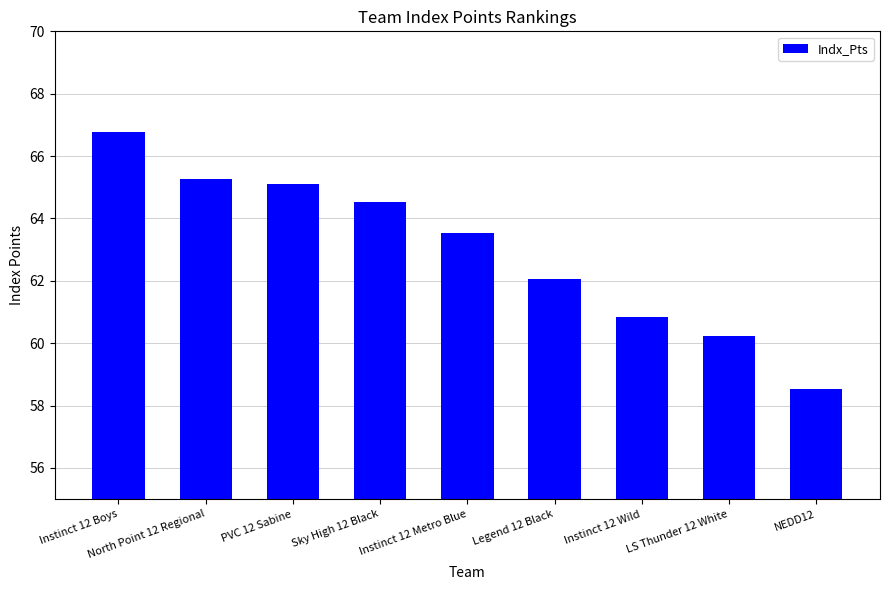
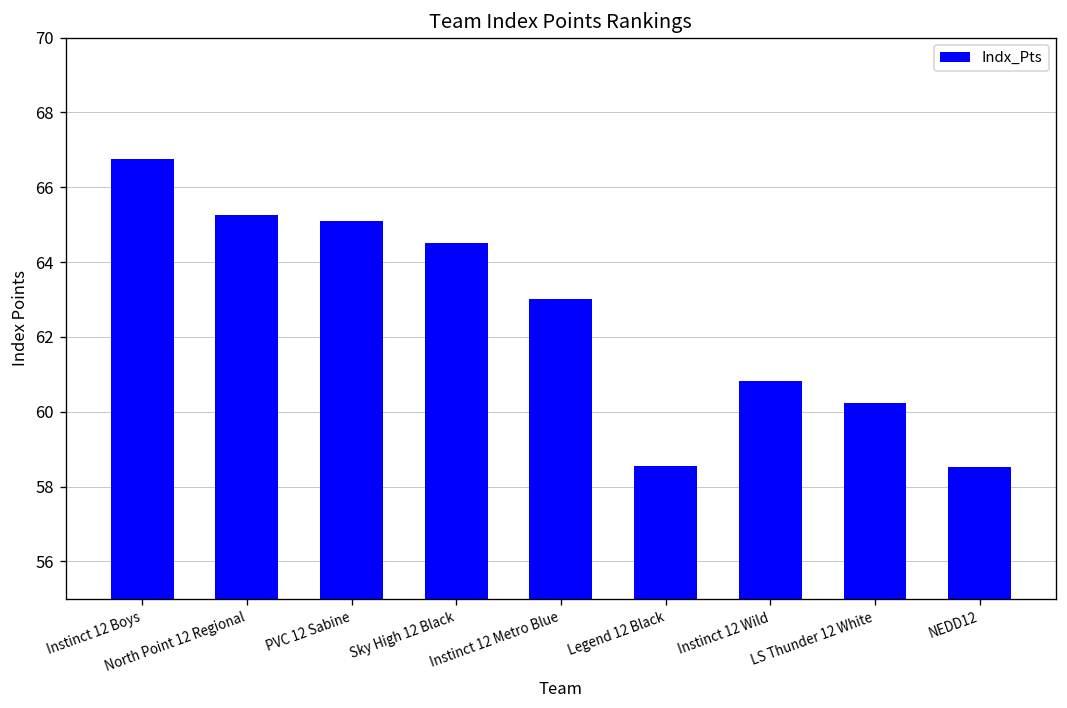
Instinct 12 Metro Blue: 63.5 -> 63.0
Legend 12 Black: 62.1 -> 58.6
